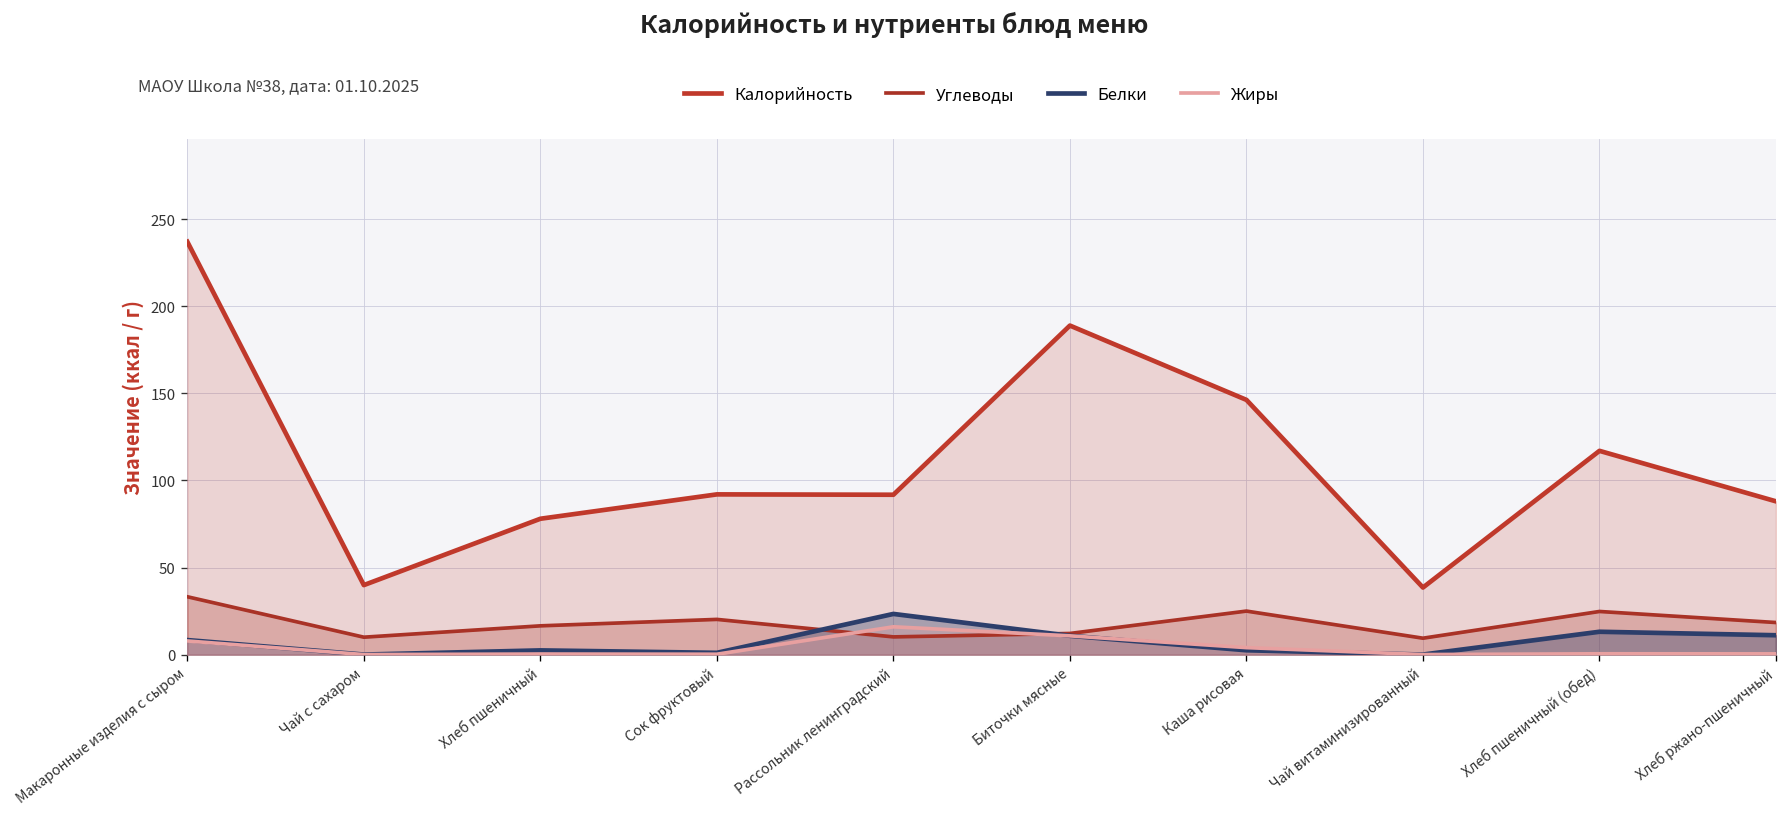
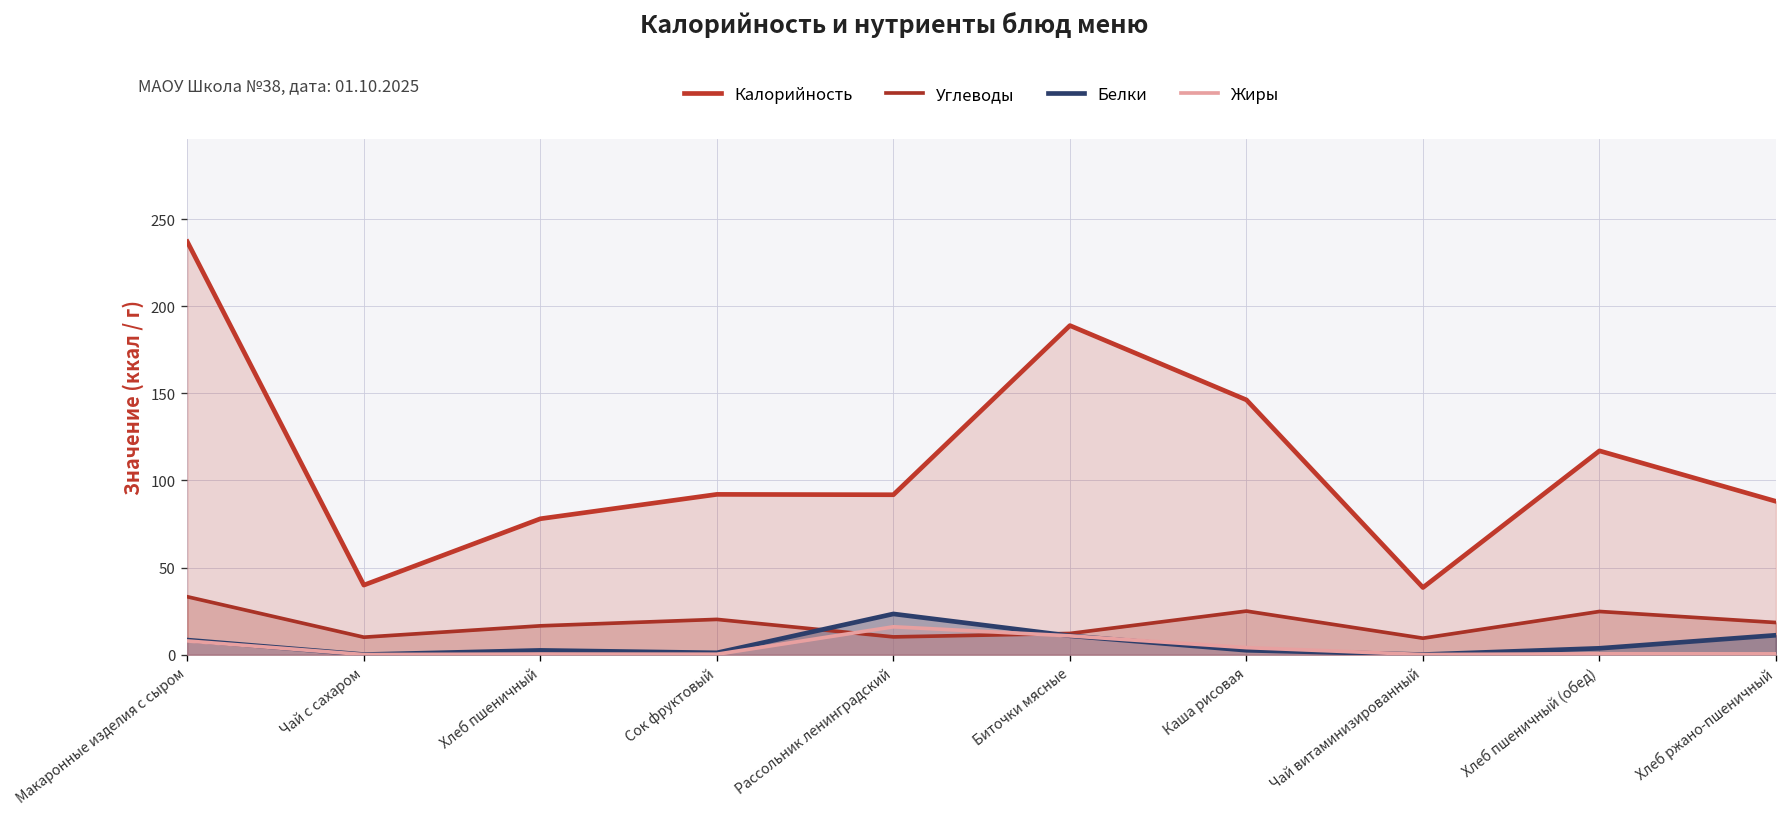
Белки, Хлеб пшеничный (обед): 13 -> 4
